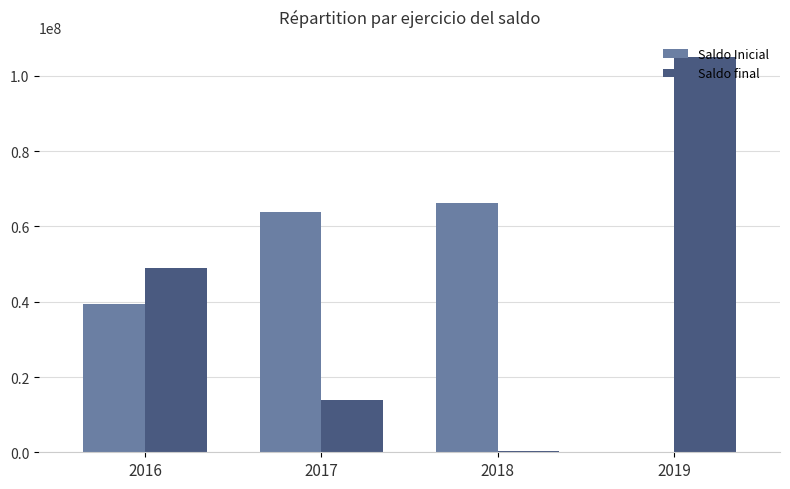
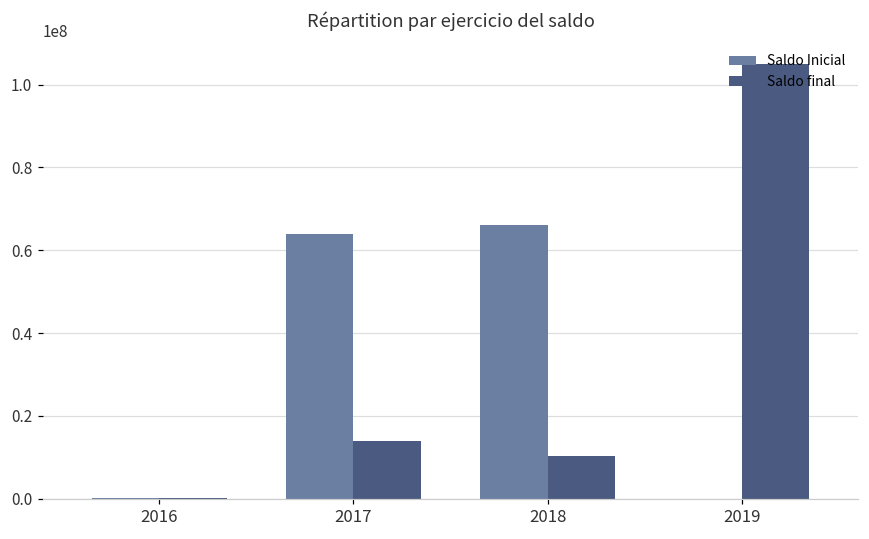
Saldo Inicial, 2016: 40000000 -> 0
Saldo final, 2016: 49000000 -> 0
Saldo final, 2018: 0 -> 10000000
